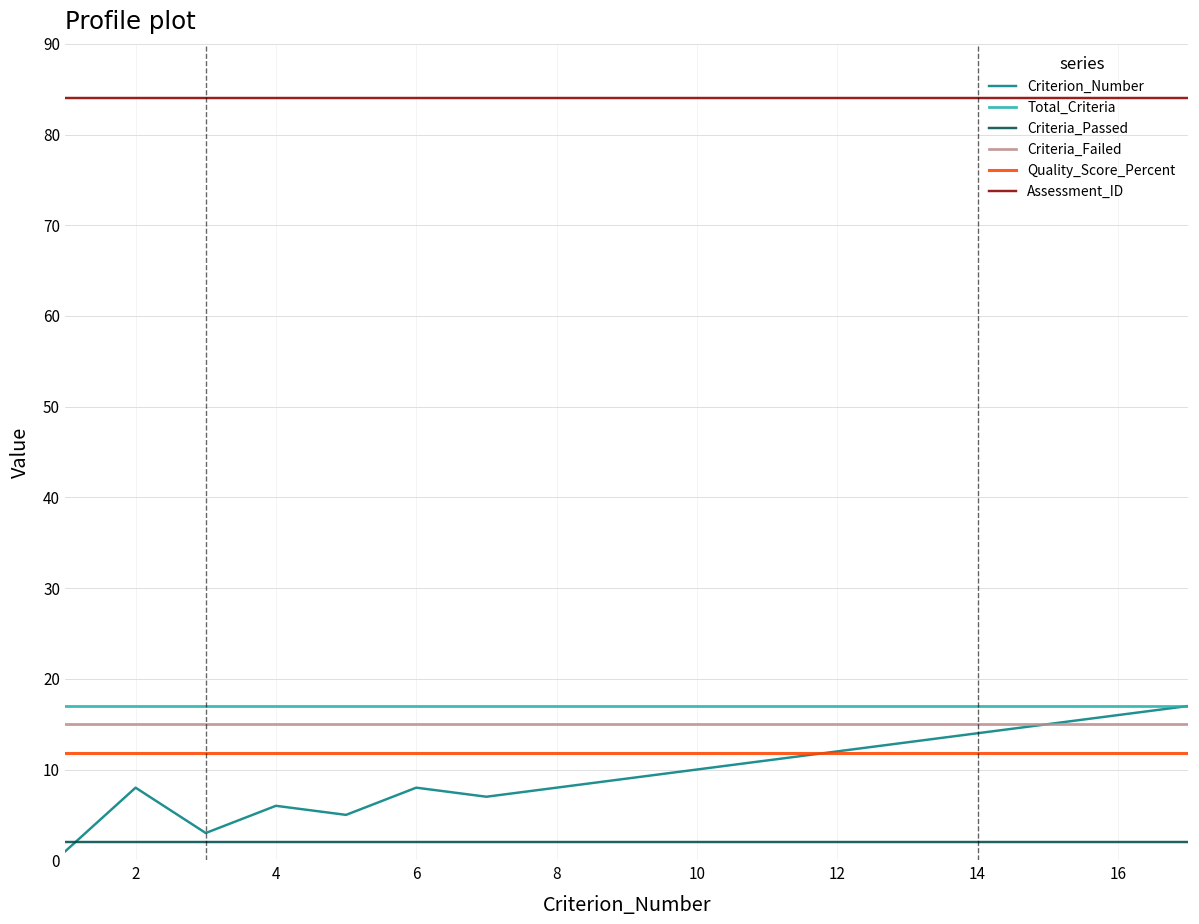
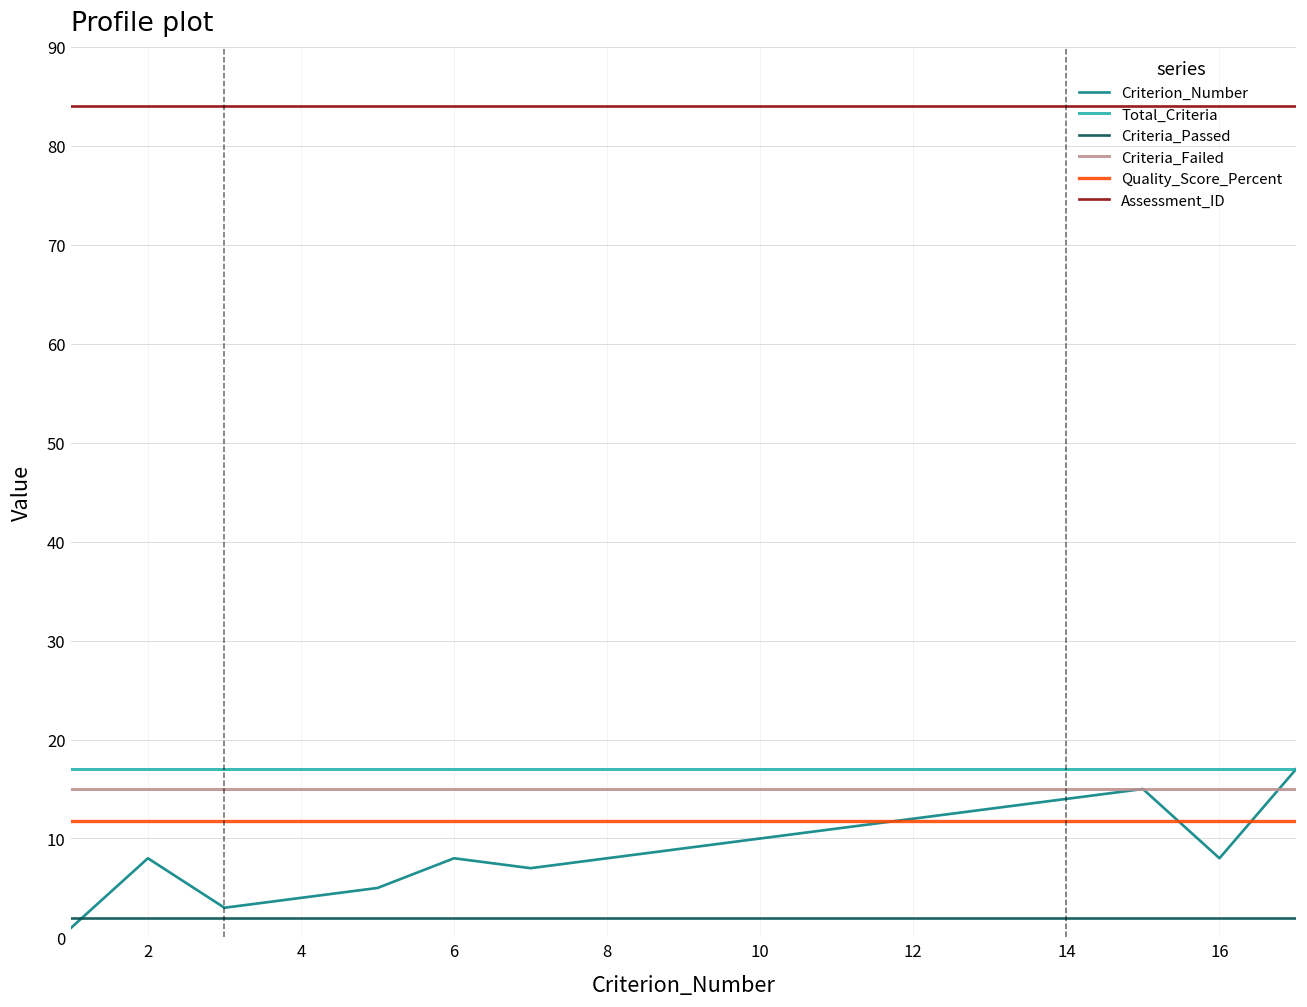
Criterion_Number, 4: 6 -> 4
Criterion_Number, 16: 16 -> 8
